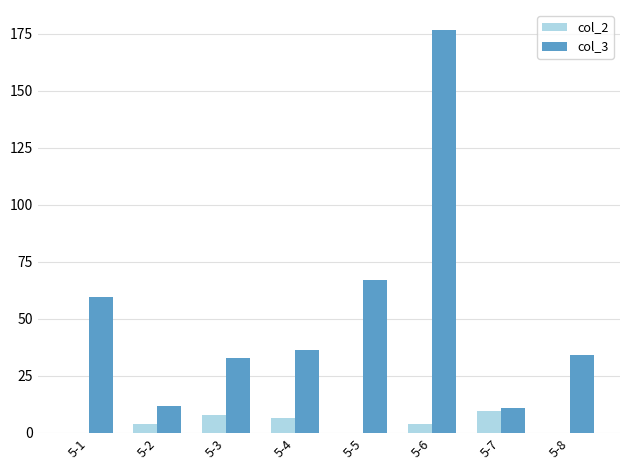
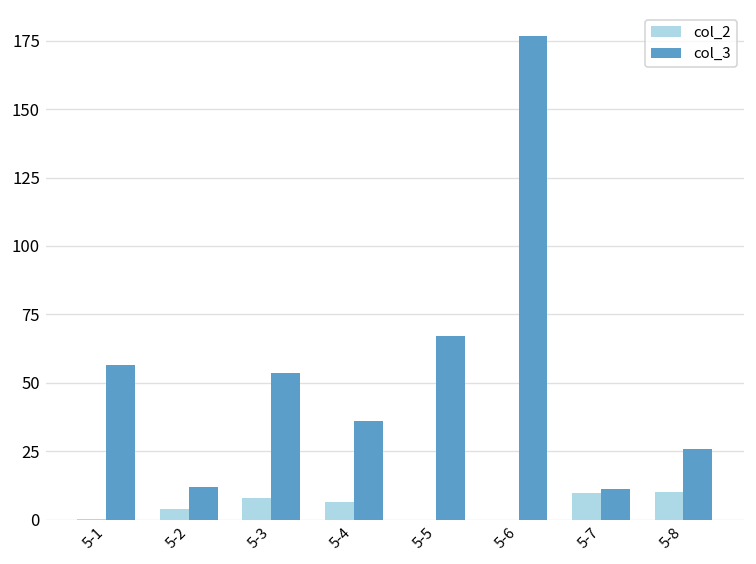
col_3, 5-1: 60 -> 56
col_3, 5-3: 33 -> 53
col_2, 5-6: 4 -> 0
col_2, 5-8: 0 -> 10
col_3, 5-8: 34 -> 26
